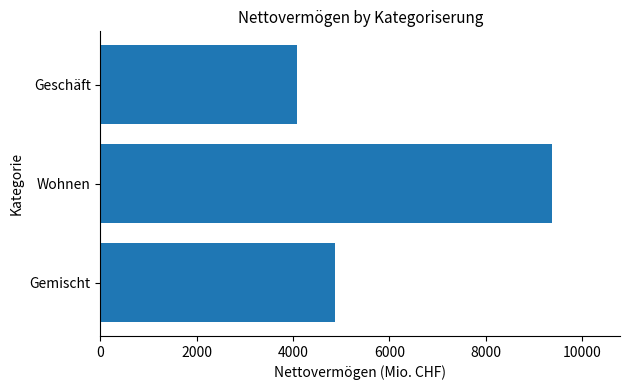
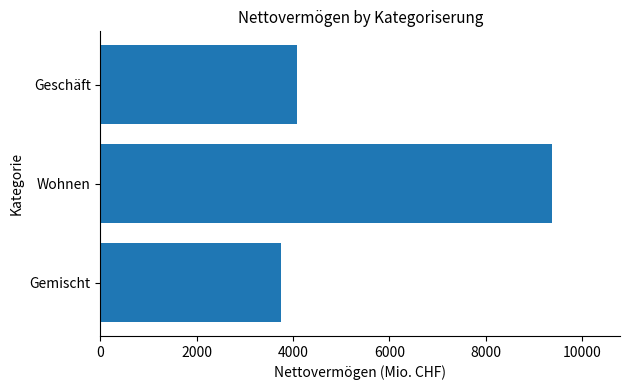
Gemischt: 4900 -> 3800
